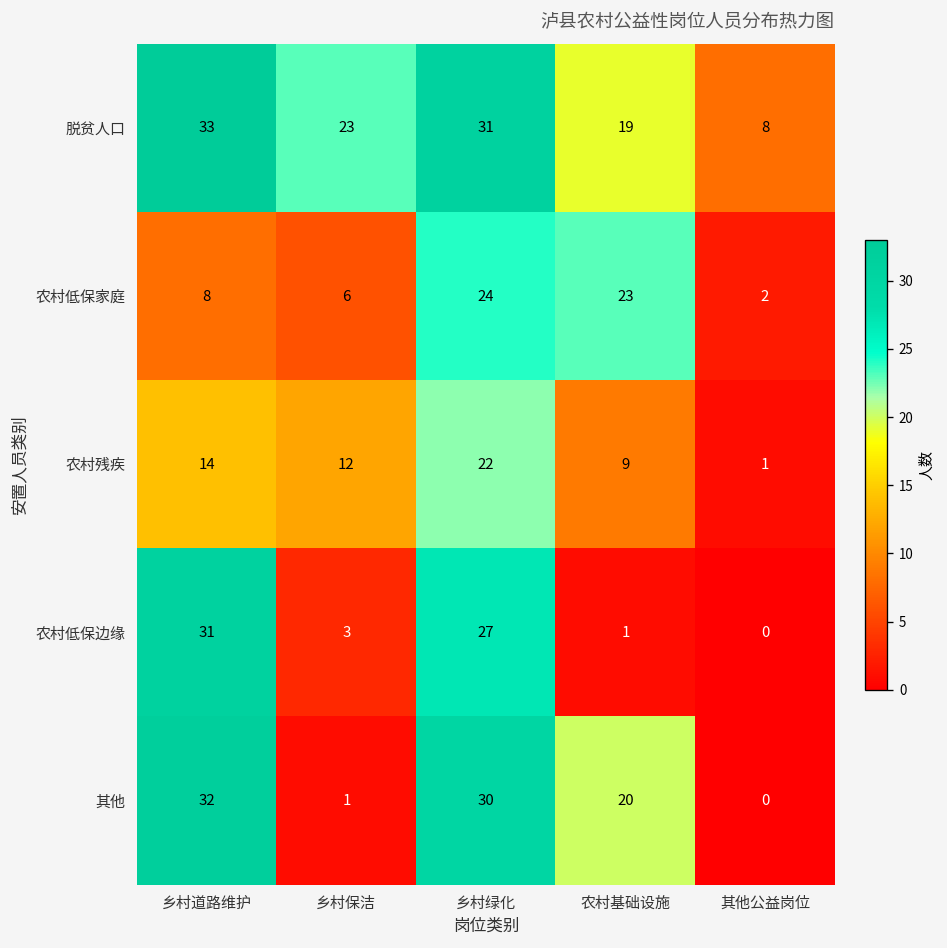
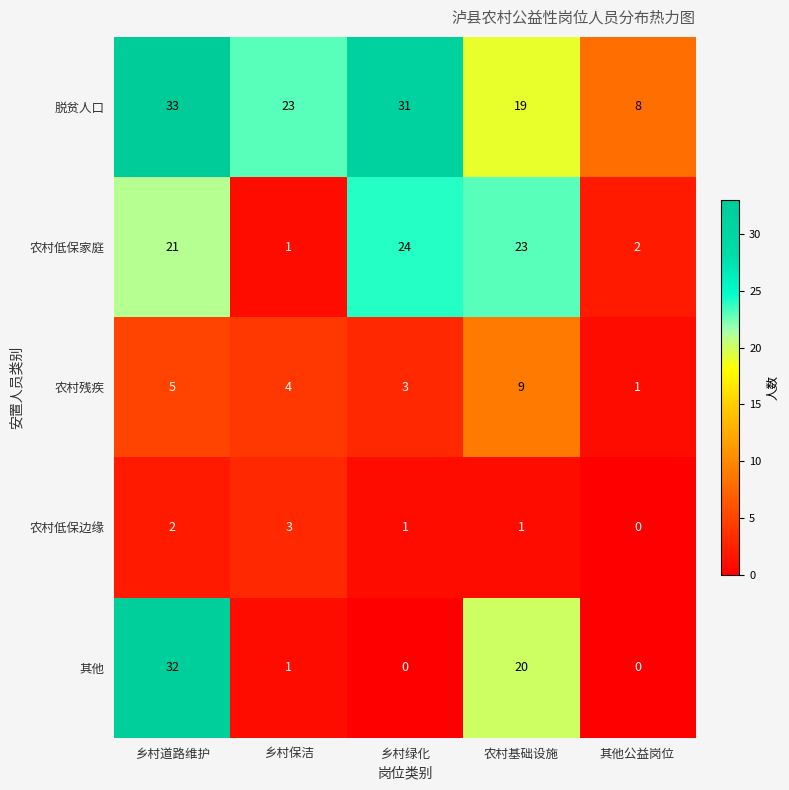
农村低保家庭, 乡村道路维护: 8 -> 21
农村低保家庭, 乡村保洁: 6 -> 1
农村残疾, 乡村道路维护: 14 -> 5
农村残疾, 乡村保洁: 12 -> 4
农村残疾, 乡村绿化: 22 -> 3
农村低保边缘, 乡村道路维护: 31 -> 2
农村低保边缘, 乡村绿化: 27 -> 1
其他, 乡村绿化: 30 -> 0
